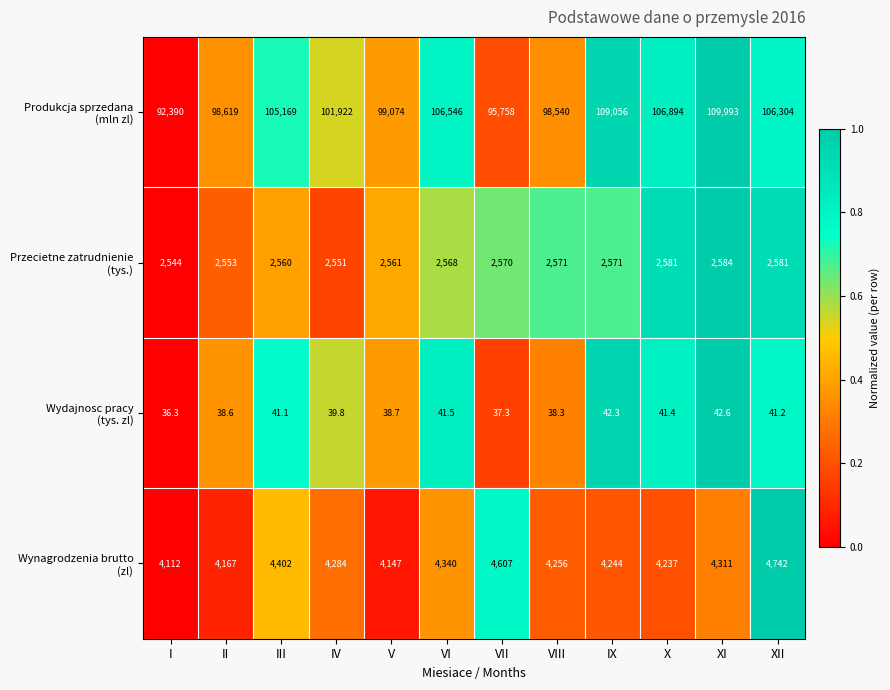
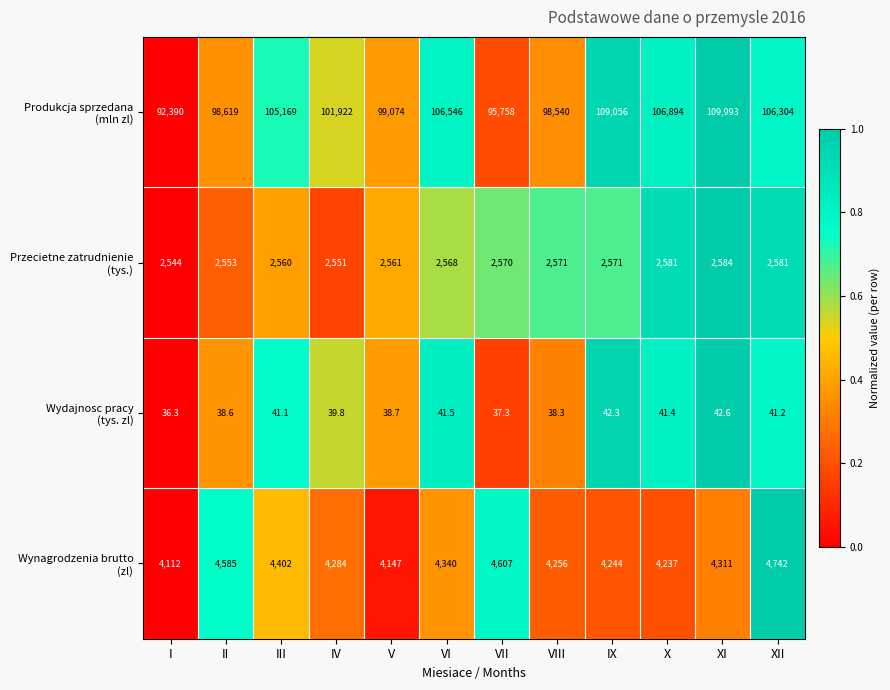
Wynagrodzenia brutto (zl), II: 4,167 -> 4,585
